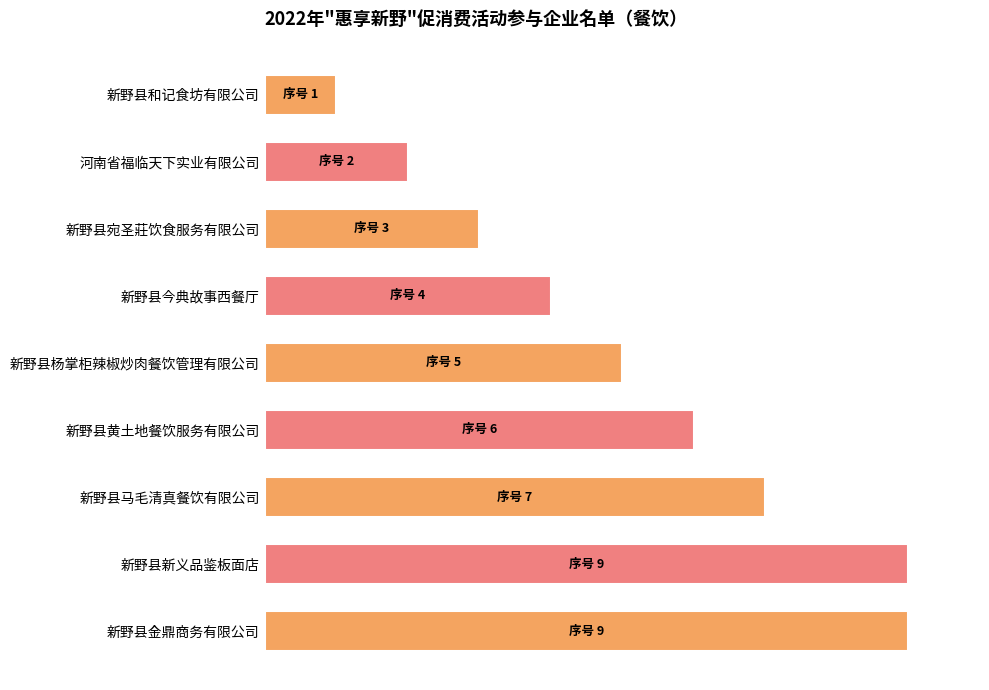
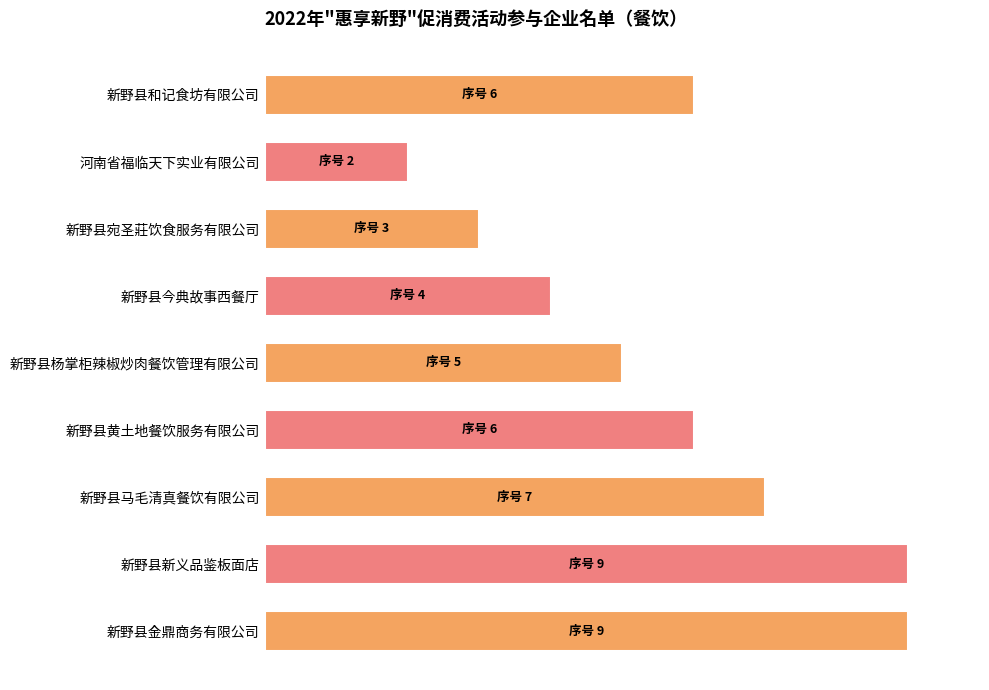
新野县和记食坊有限公司: 1 -> 6
